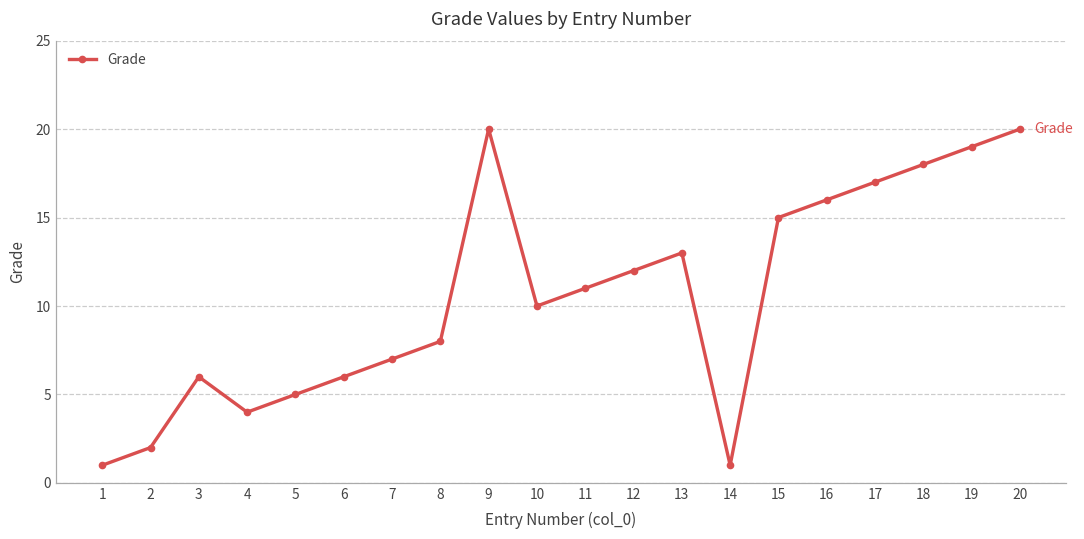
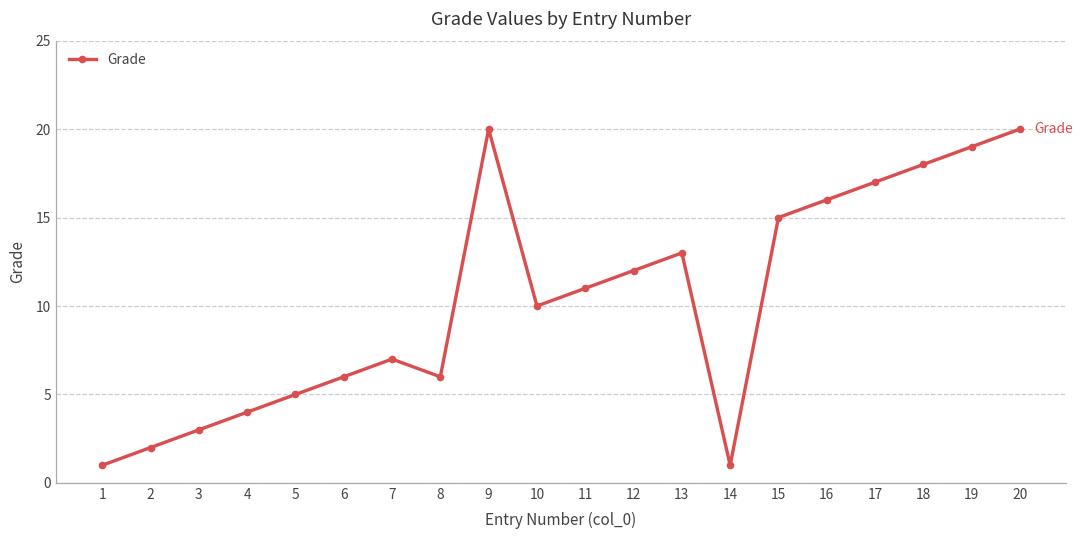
3: 6 -> 3
8: 8 -> 6
